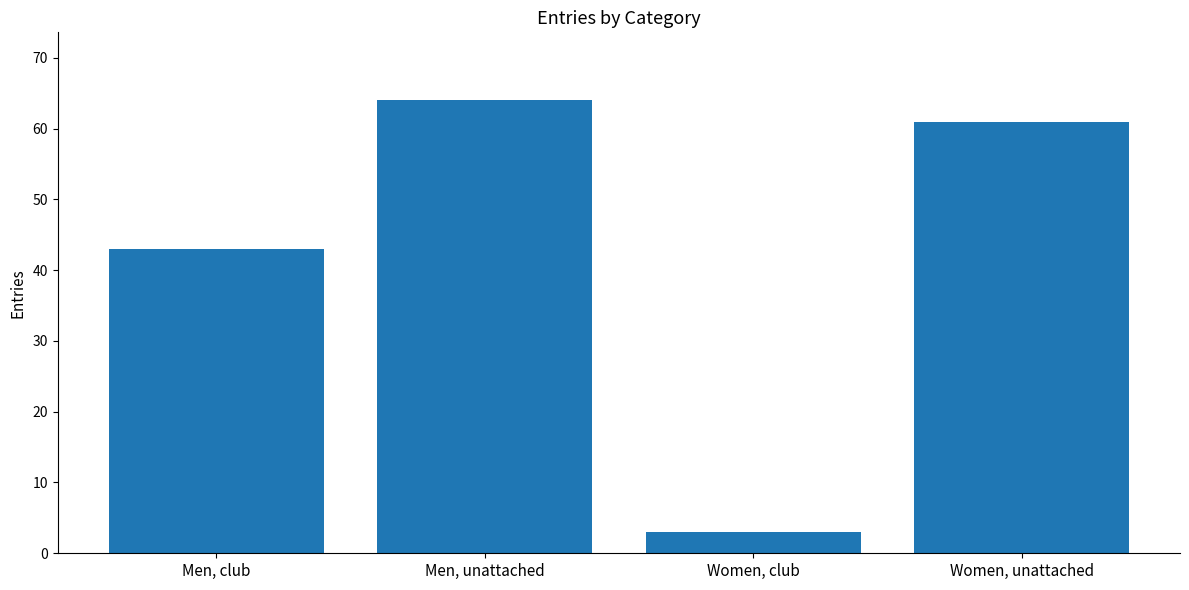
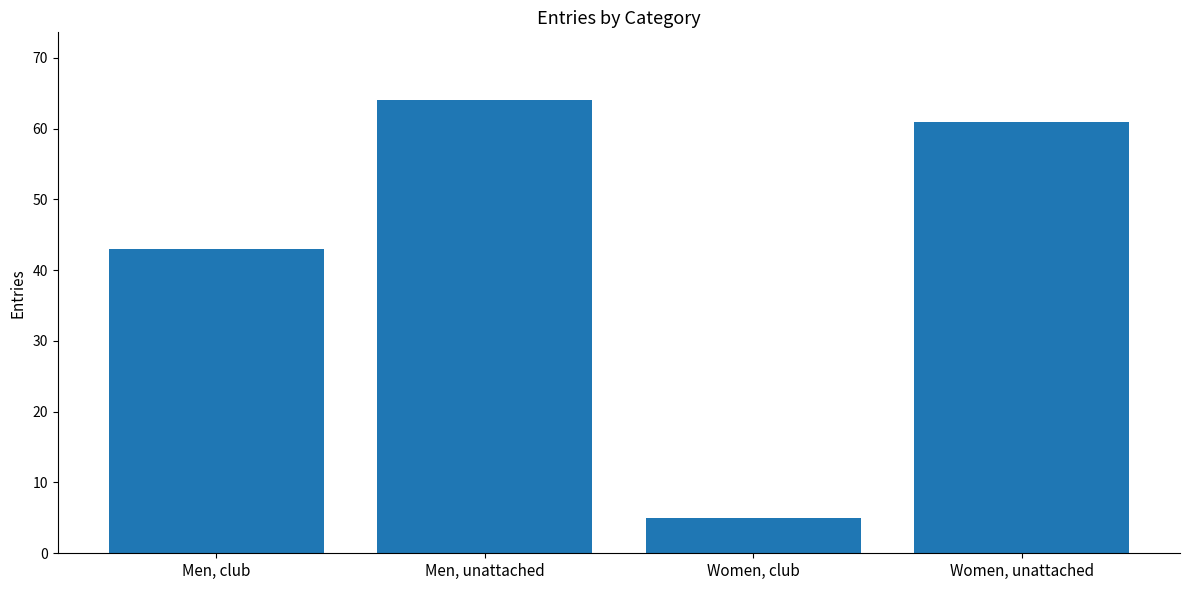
Women, club: 3 -> 5
